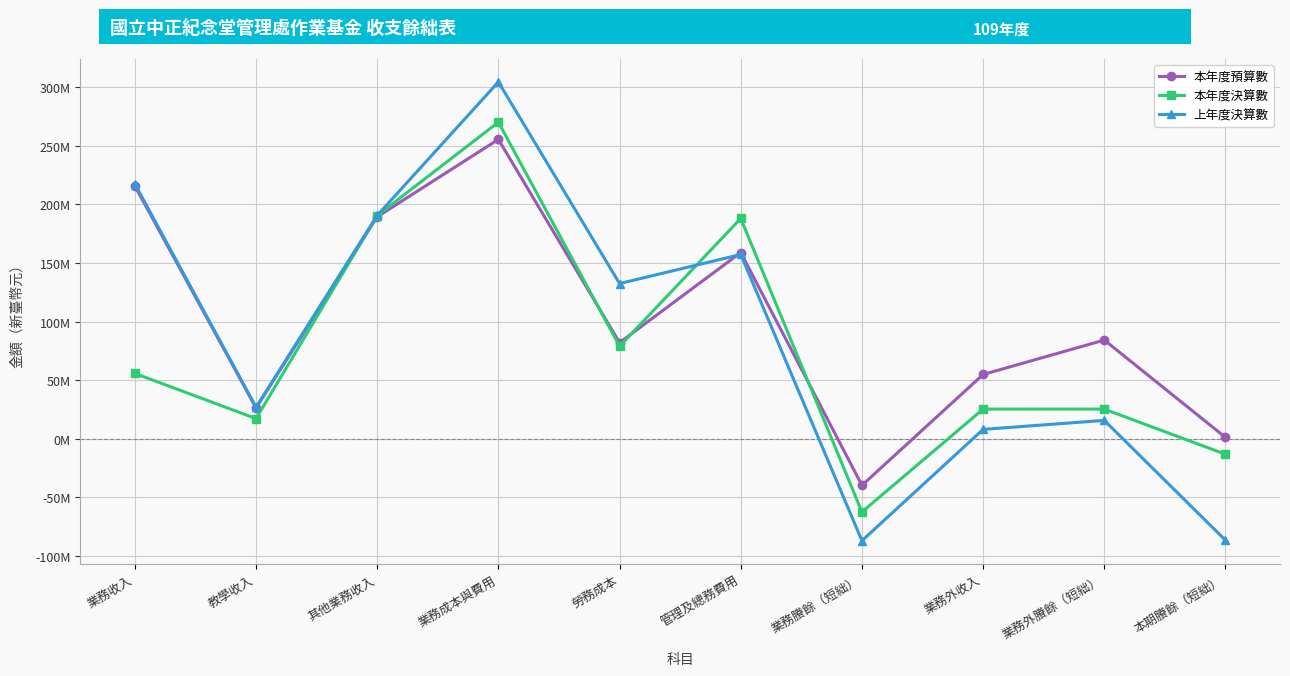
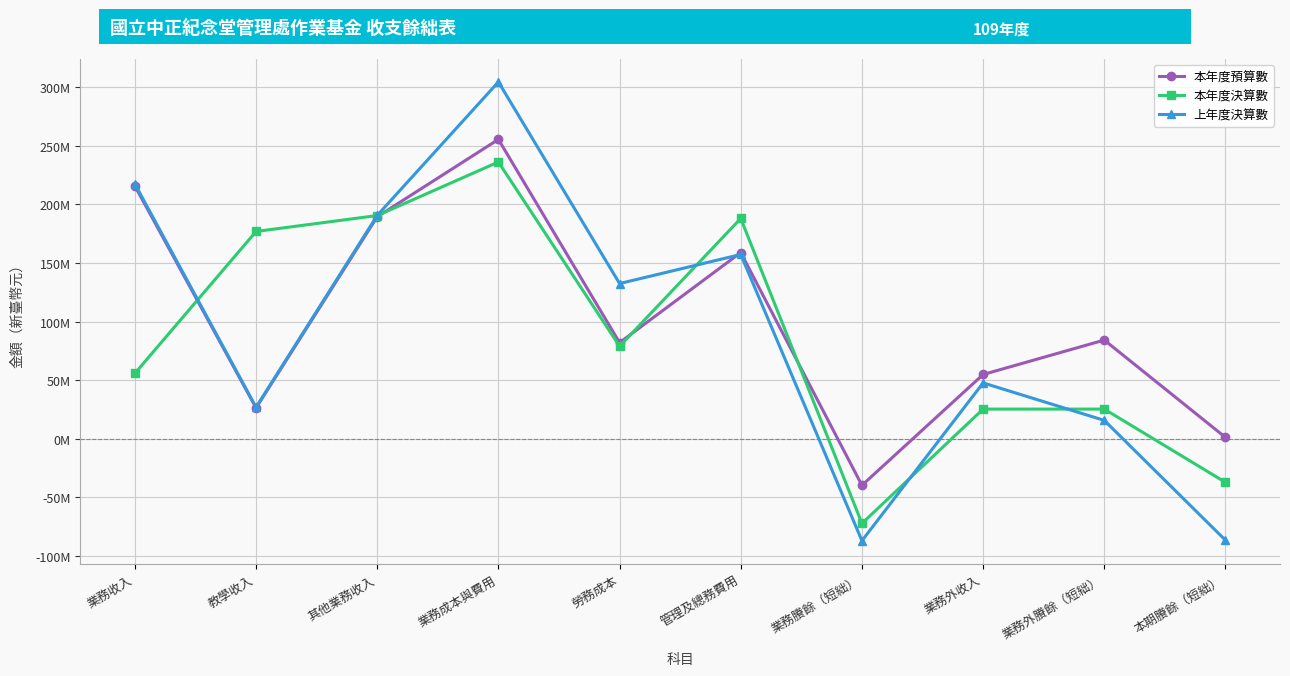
本年度決算數, 教學收入: 17000000 -> 177000000
本年度決算數, 業務成本與費用: 270000000 -> 236000000
本年度決算數, 業務賸餘（短絀）: -63000000 -> -72000000
上年度決算數, 業務外收入: 8000000 -> 48000000
本年度決算數, 本期賸餘（短絀）: -13000000 -> -37000000
